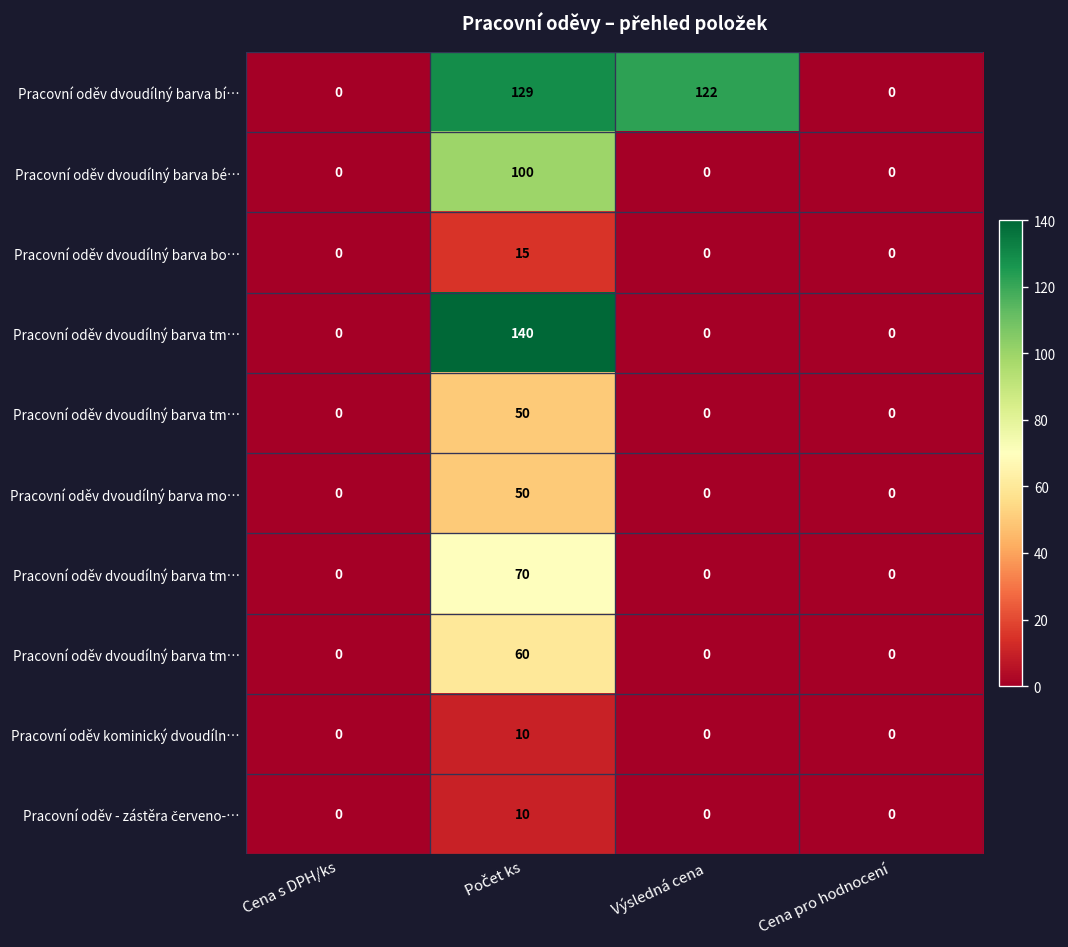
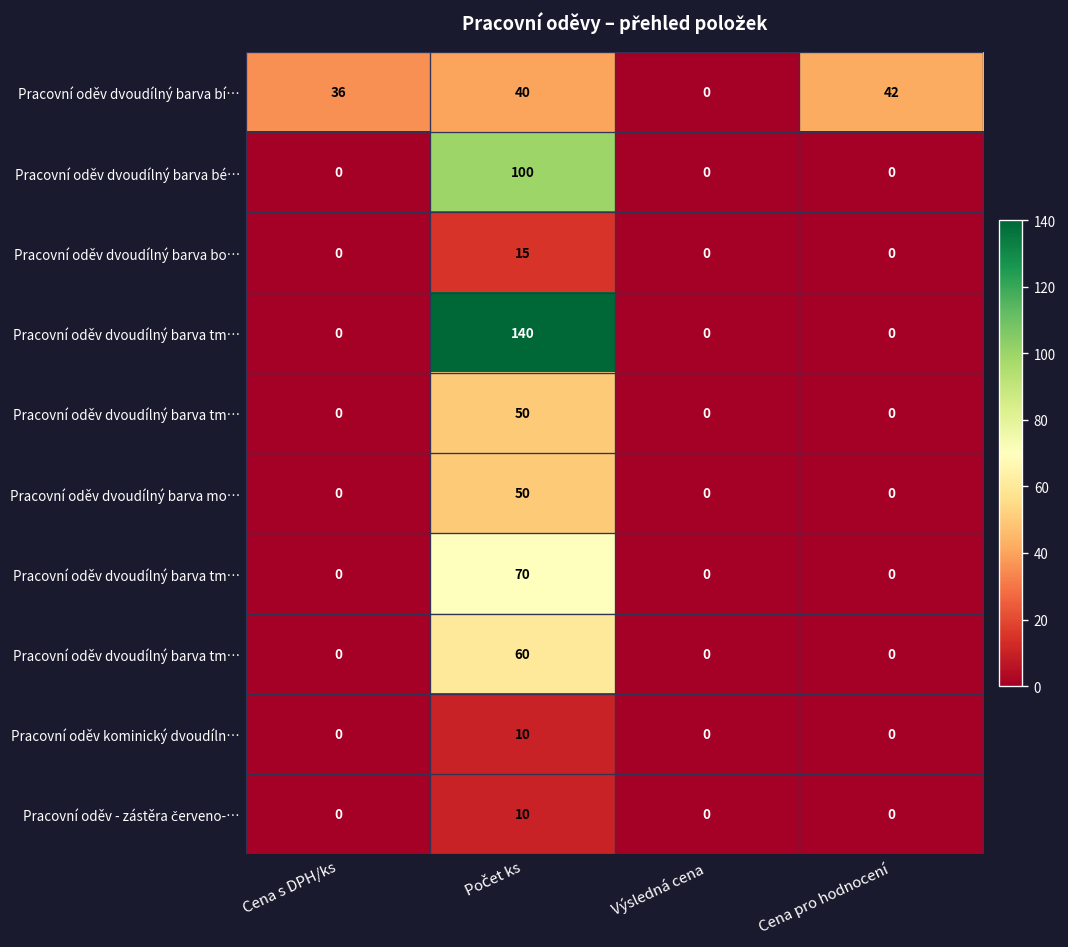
Pracovní oděv dvoudílný barva bí…, Cena s DPH/ks: 0 -> 36
Pracovní oděv dvoudílný barva bí…, Počet ks: 129 -> 40
Pracovní oděv dvoudílný barva bí…, Výsledná cena: 122 -> 0
Pracovní oděv dvoudílný barva bí…, Cena pro hodnocení: 0 -> 42
